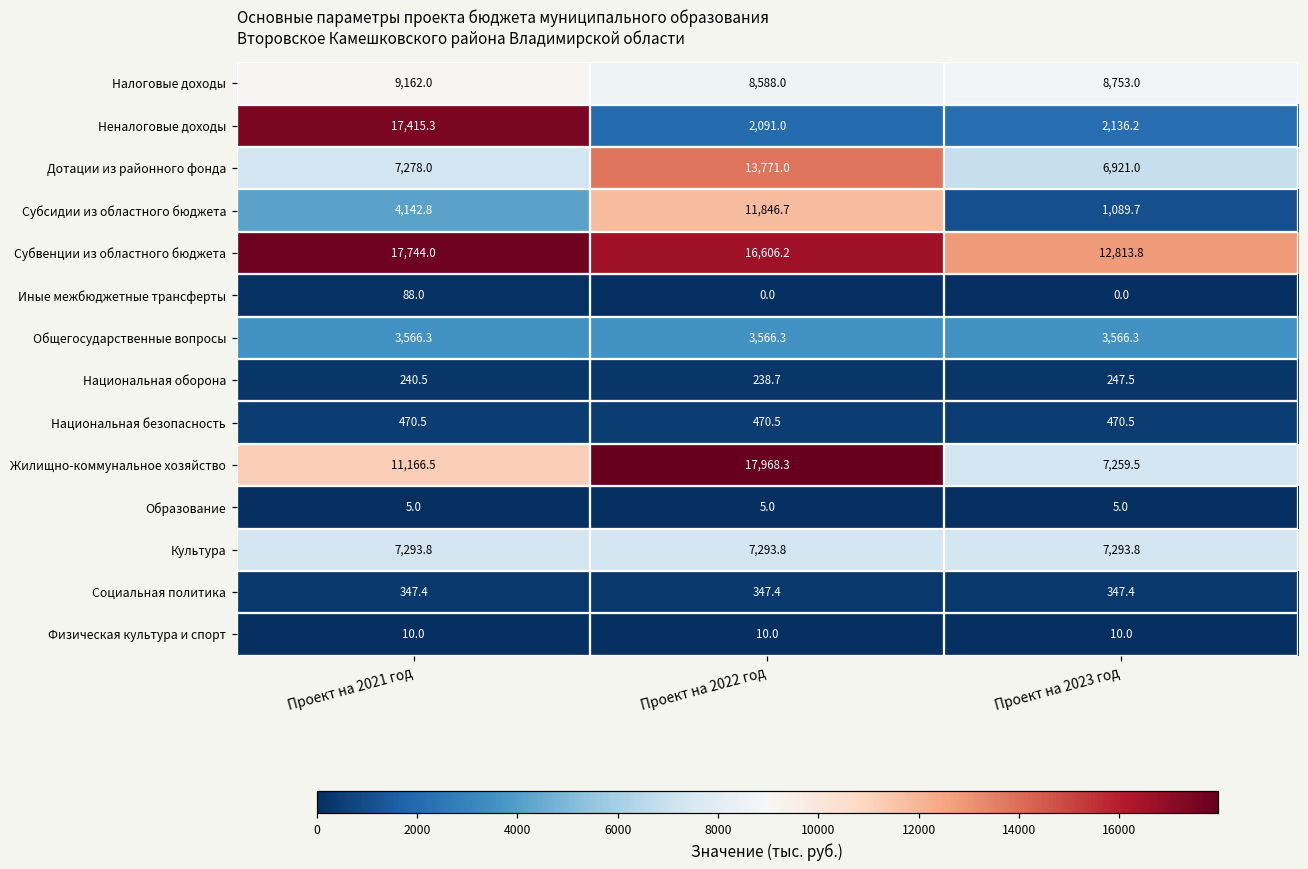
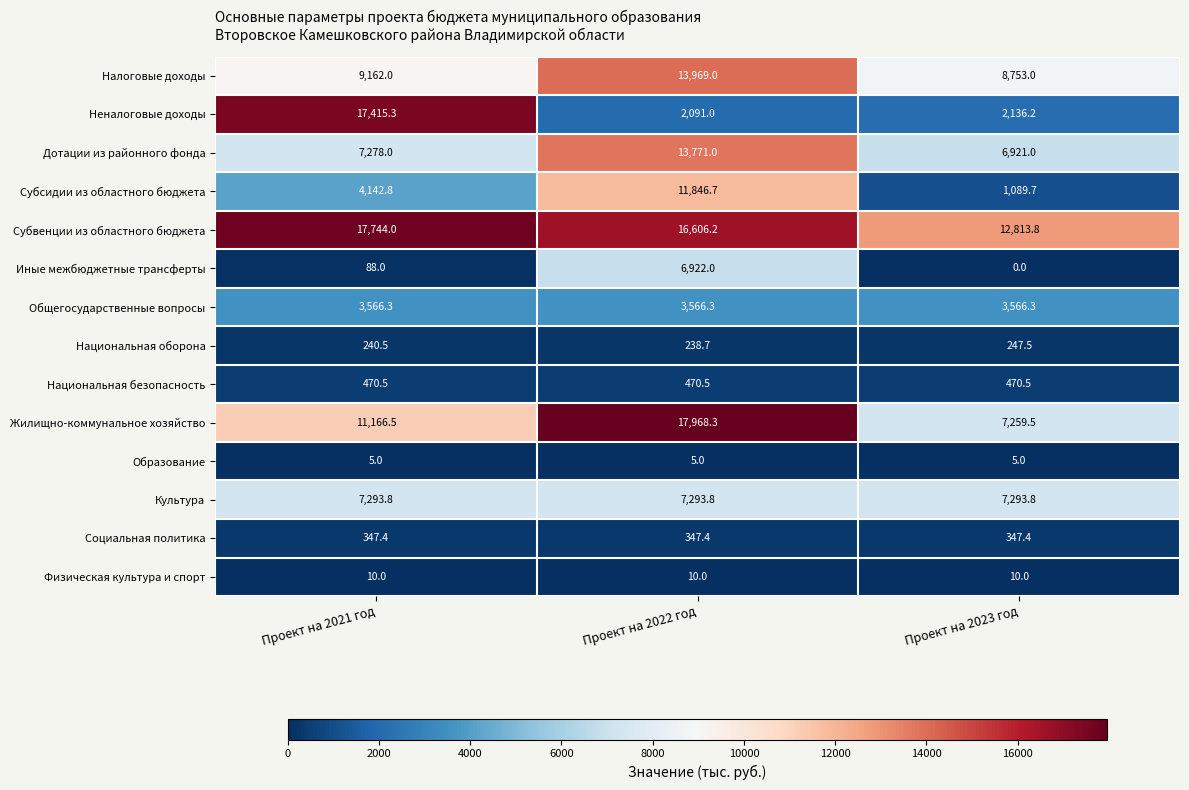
Налоговые доходы, Проект на 2022 год: 8,588.0 -> 13,969.0
Иные межбюджетные трансферты, Проект на 2022 год: 0.0 -> 6,922.0
